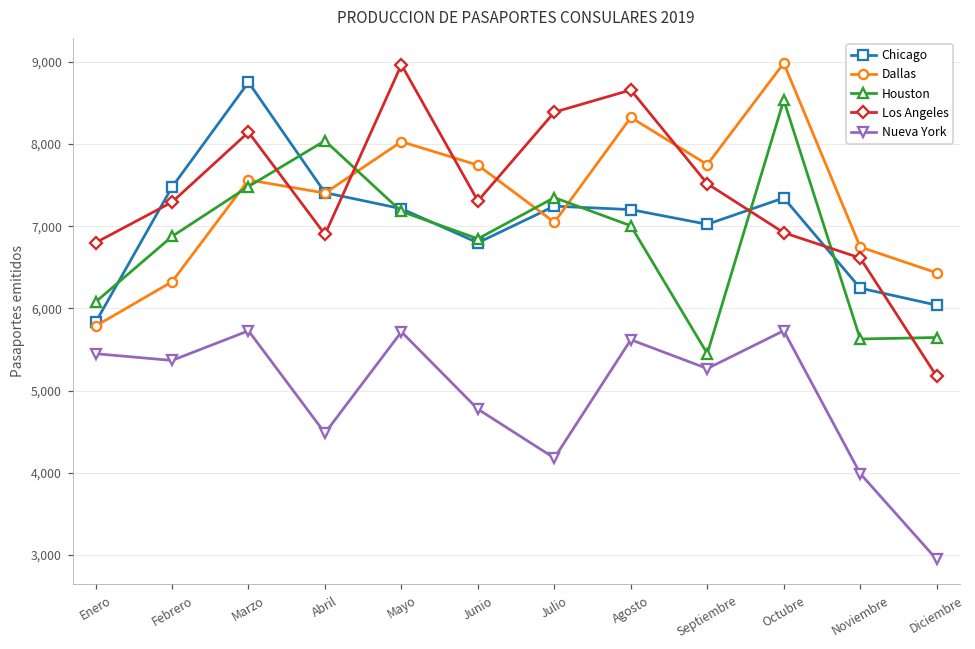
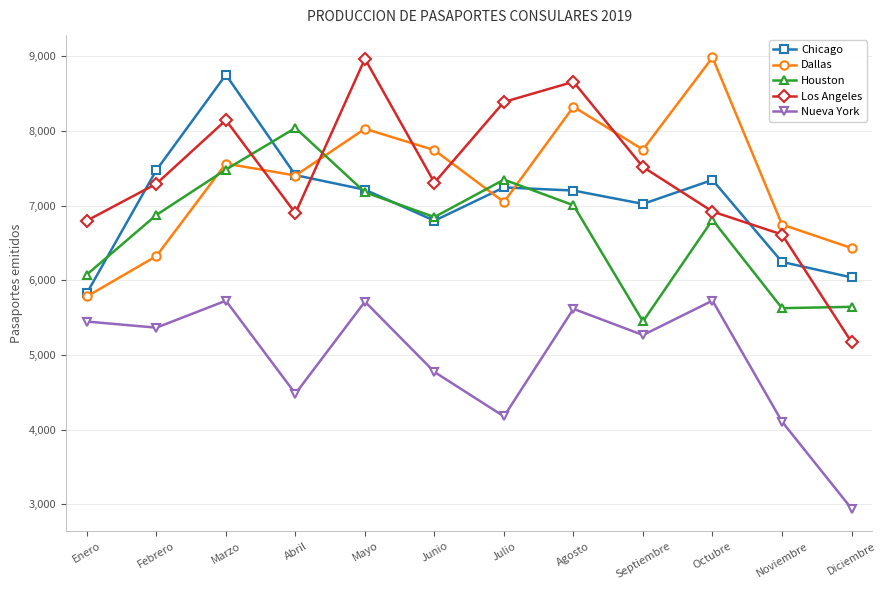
Houston, Octubre: 8,500 -> 6,800
Nueva York, Noviembre: 4,000 -> 4,100
